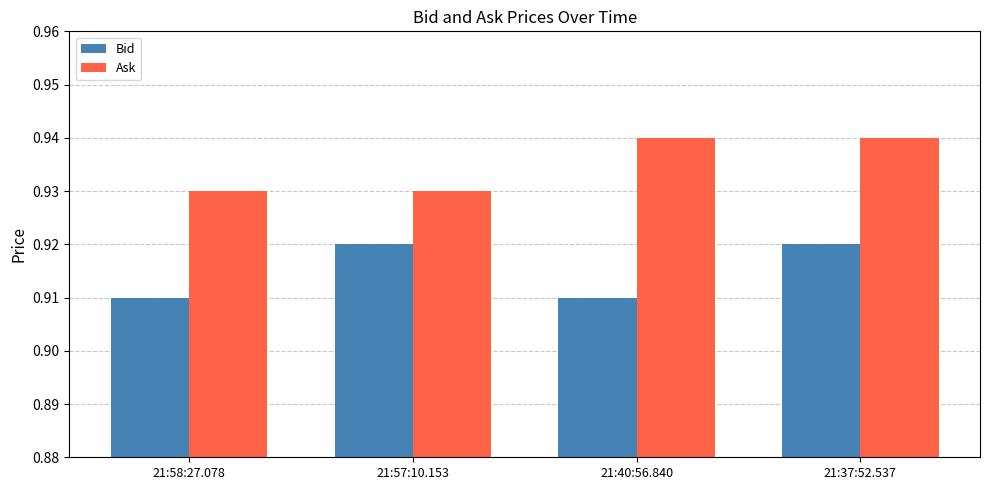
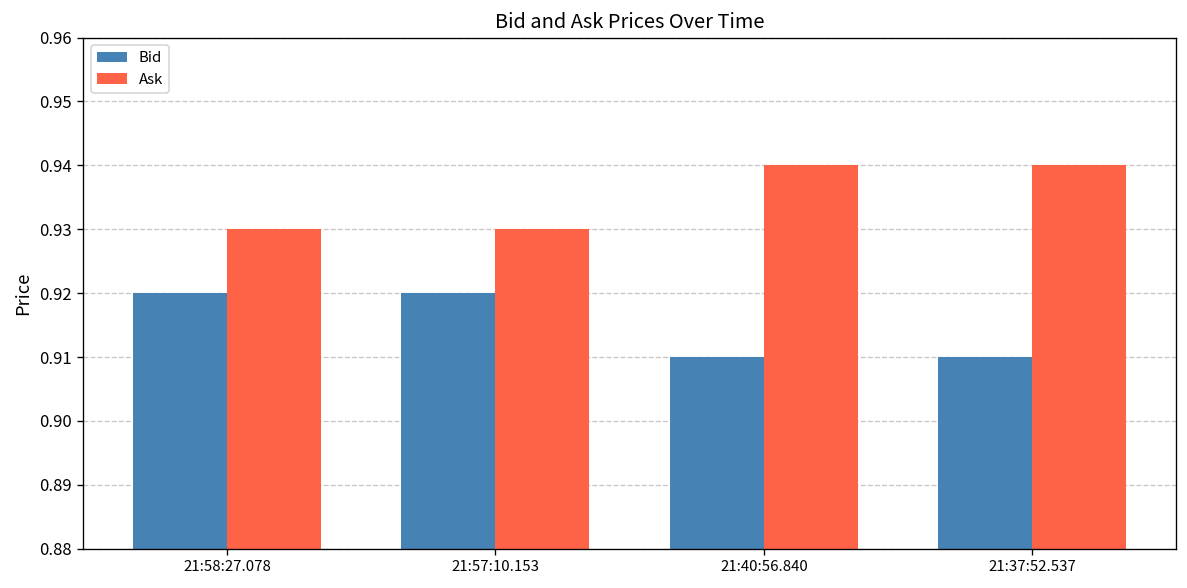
Bid, 21:58:27.078: 0.91 -> 0.92
Bid, 21:37:52.537: 0.92 -> 0.91
